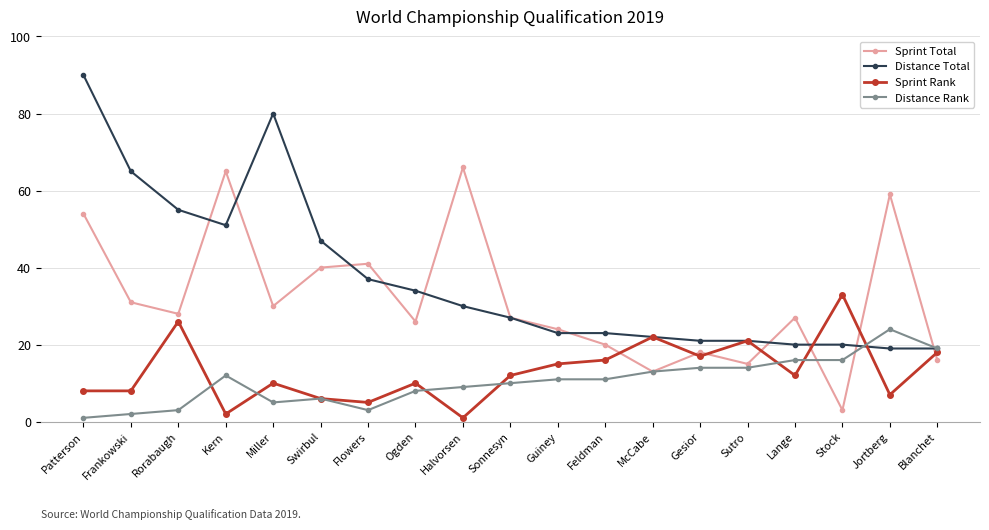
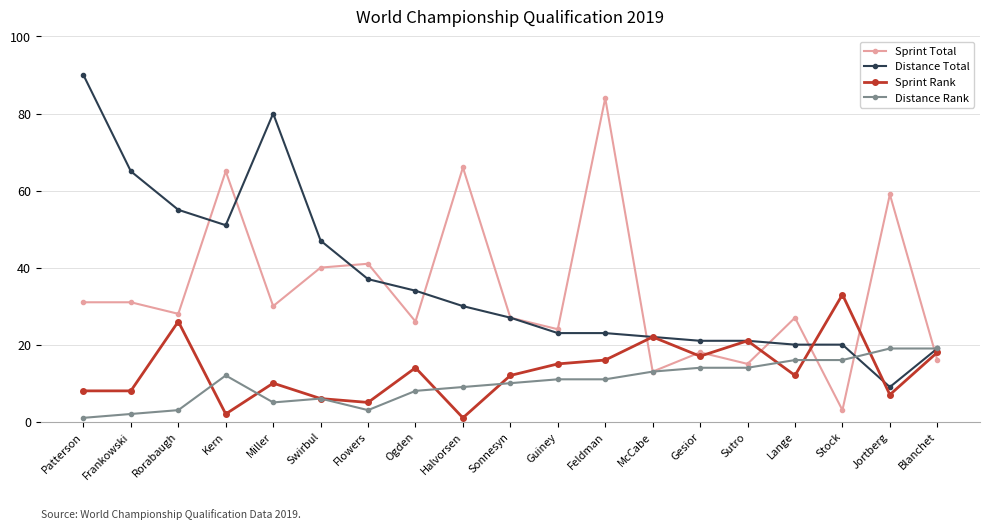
Sprint Total, Patterson: 54 -> 31
Sprint Rank, Ogden: 10 -> 14
Sprint Total, Feldman: 20 -> 84
Distance Total, Jortberg: 19 -> 9
Distance Rank, Jortberg: 24 -> 19
